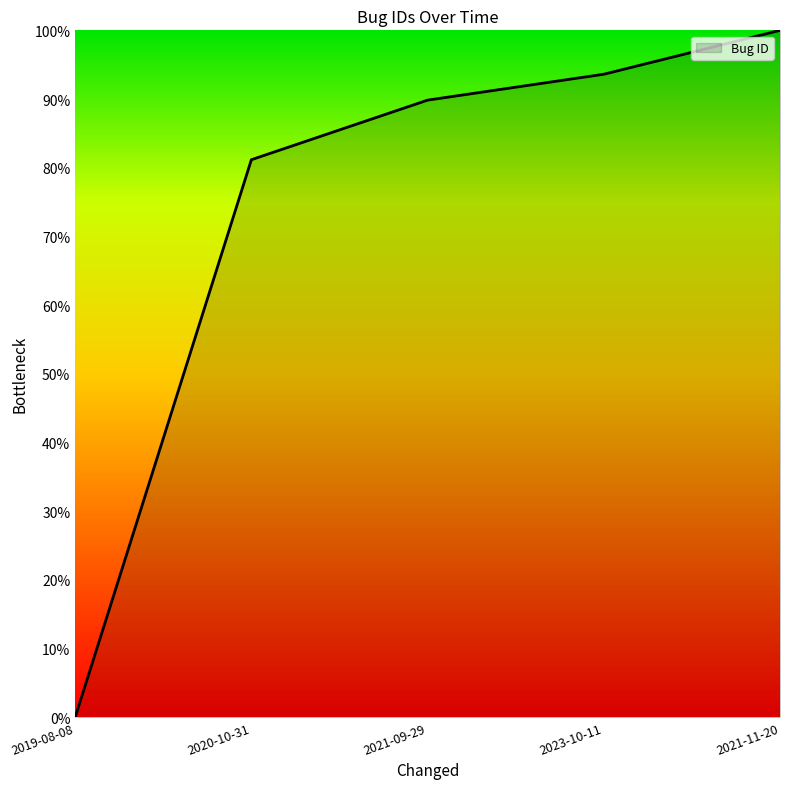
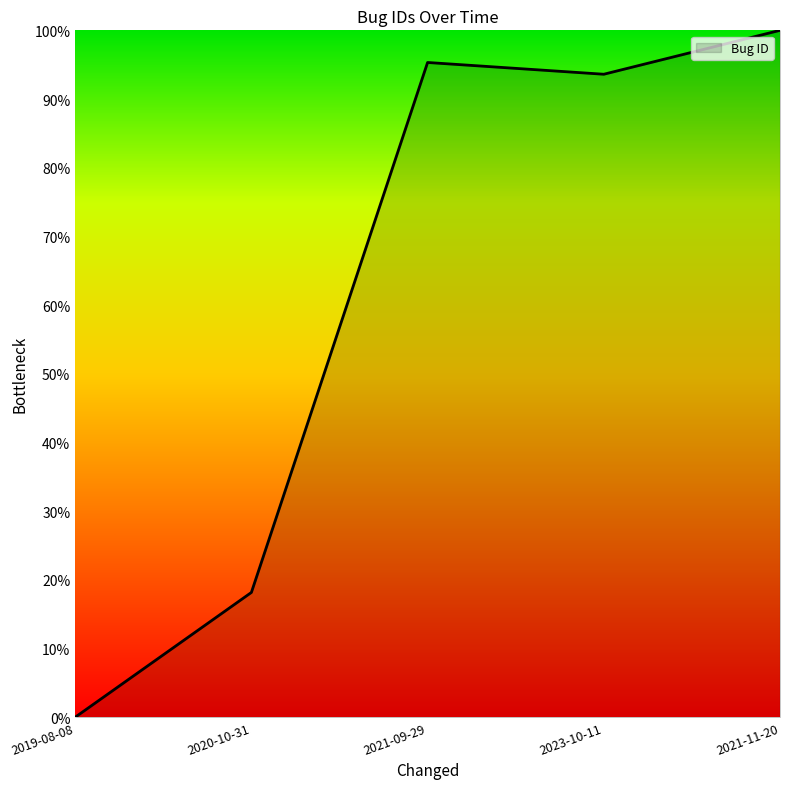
2020-10-31: 81% -> 18%
2021-09-29: 90% -> 95%
